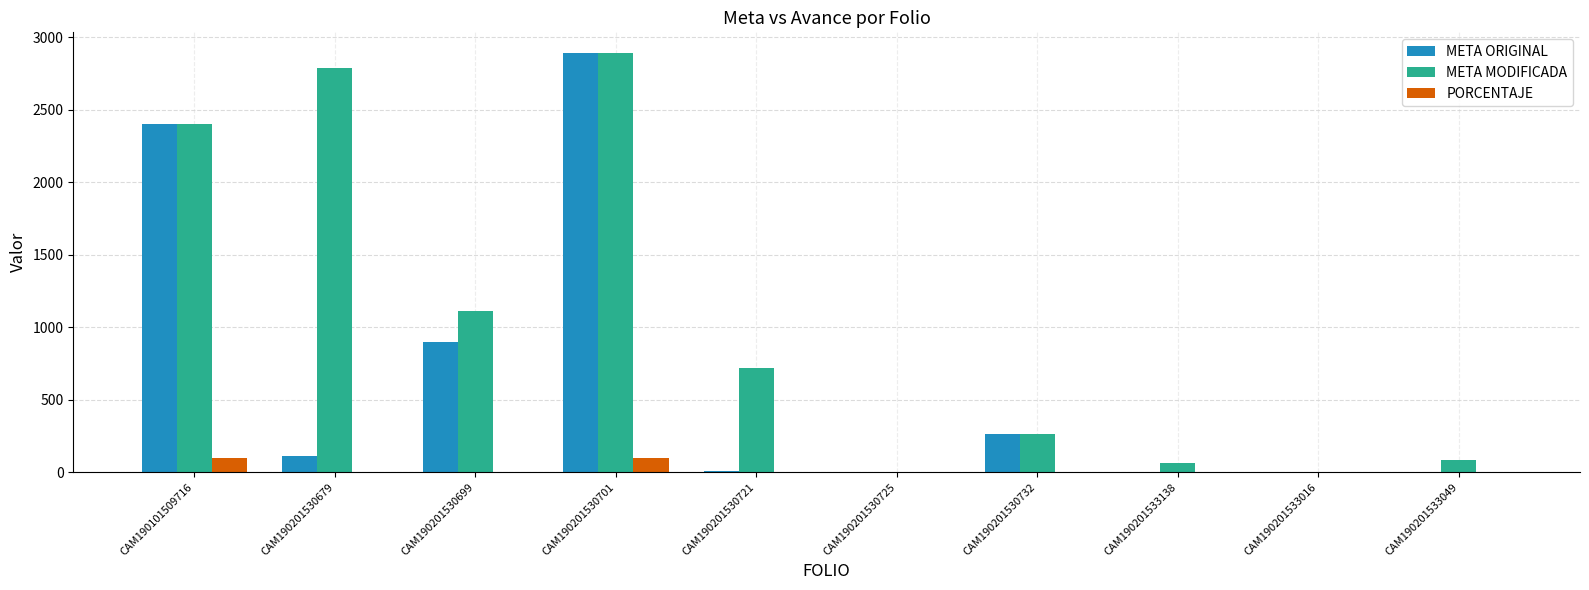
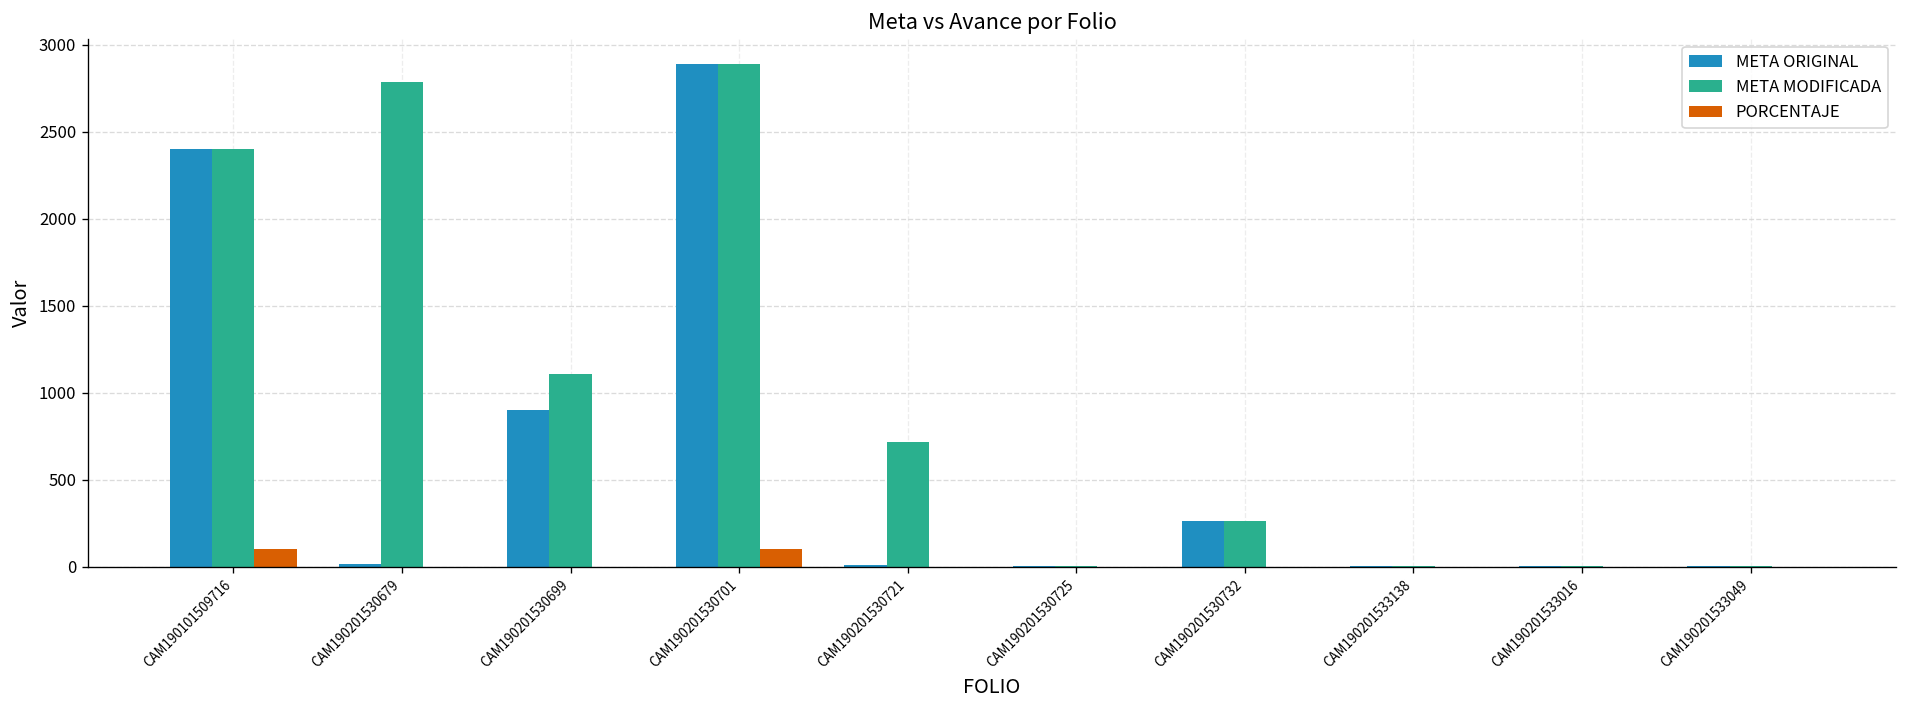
META ORIGINAL, CAM190201530679: 110 -> 20
META MODIFICADA, CAM190201533138: 60 -> 0
META MODIFICADA, CAM190201533049: 80 -> 0
